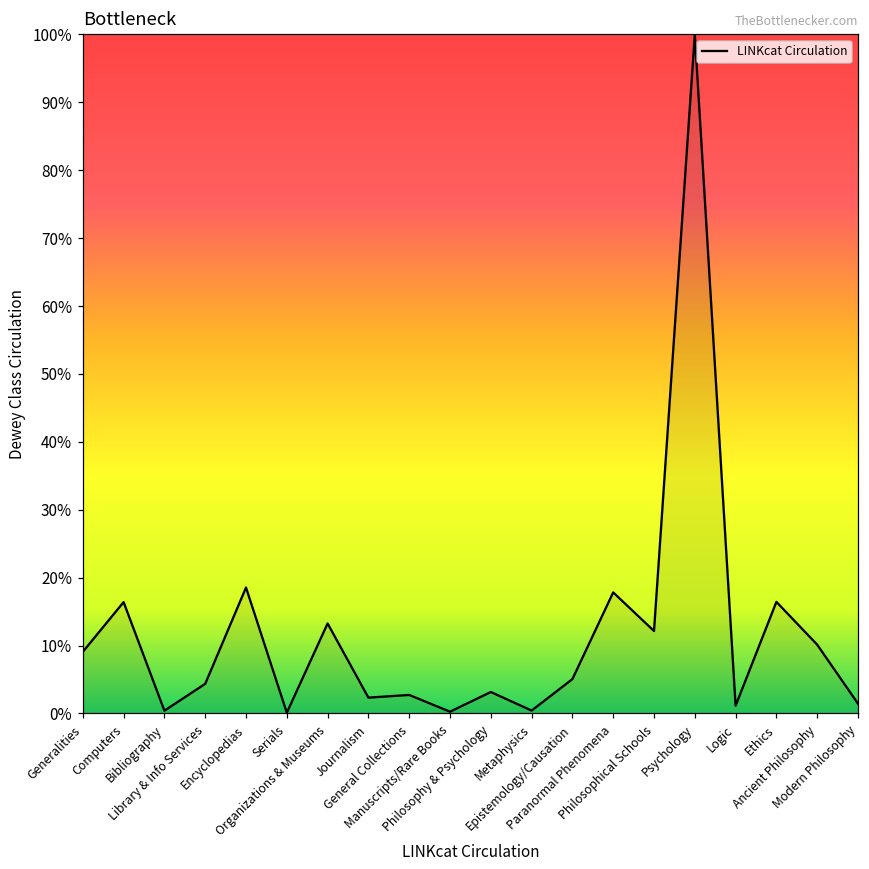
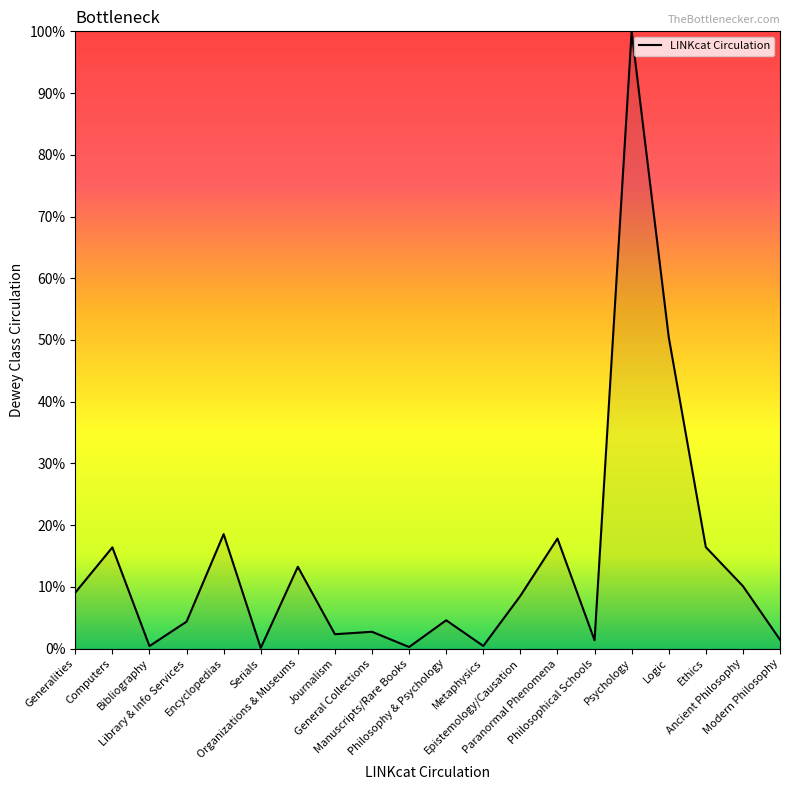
Philosophy & Psychology: 3% -> 5%
Epistemology/Causation: 5% -> 9%
Philosophical Schools: 12% -> 1%
Logic: 1% -> 50%
